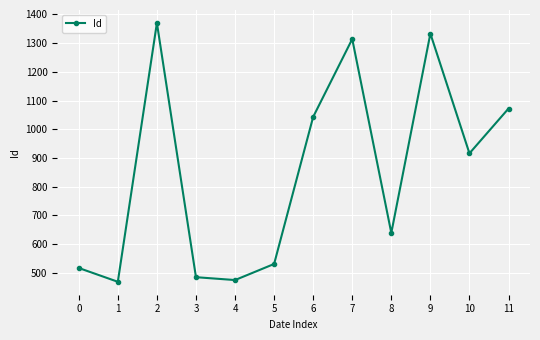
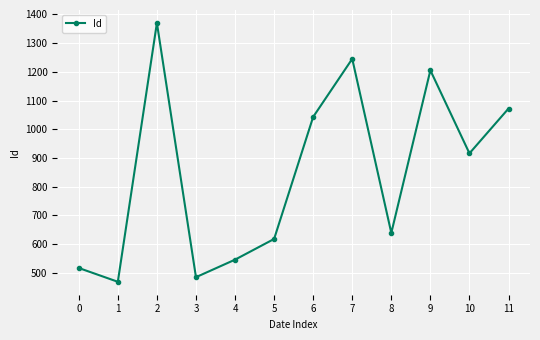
4: 480 -> 550
5: 530 -> 620
7: 1310 -> 1250
9: 1330 -> 1210
